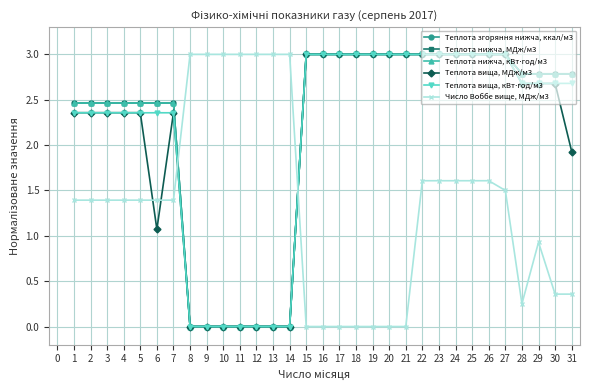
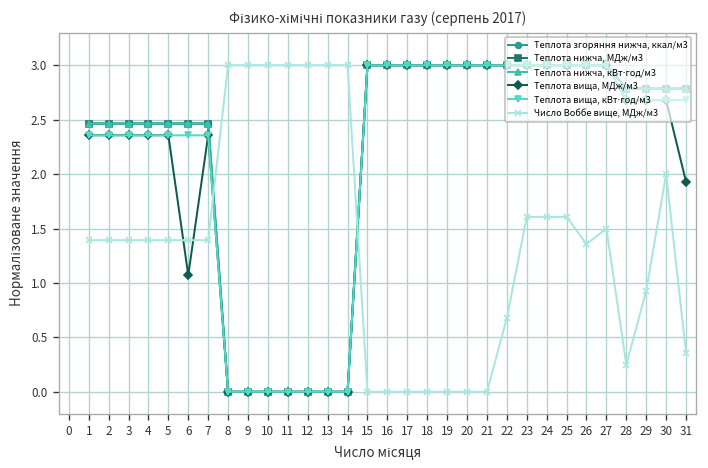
Число Воббе вище, МДж/м3, 22: 1.6 -> 0.7
Число Воббе вище, МДж/м3, 26: 1.6 -> 1.4
Число Воббе вище, МДж/м3, 30: 0.4 -> 2.0
